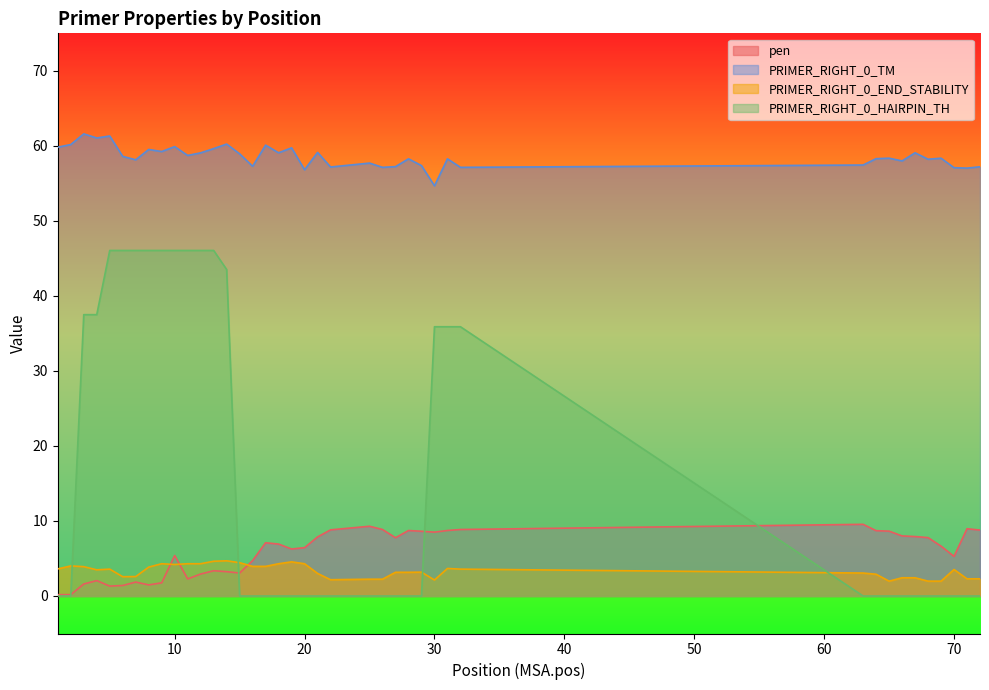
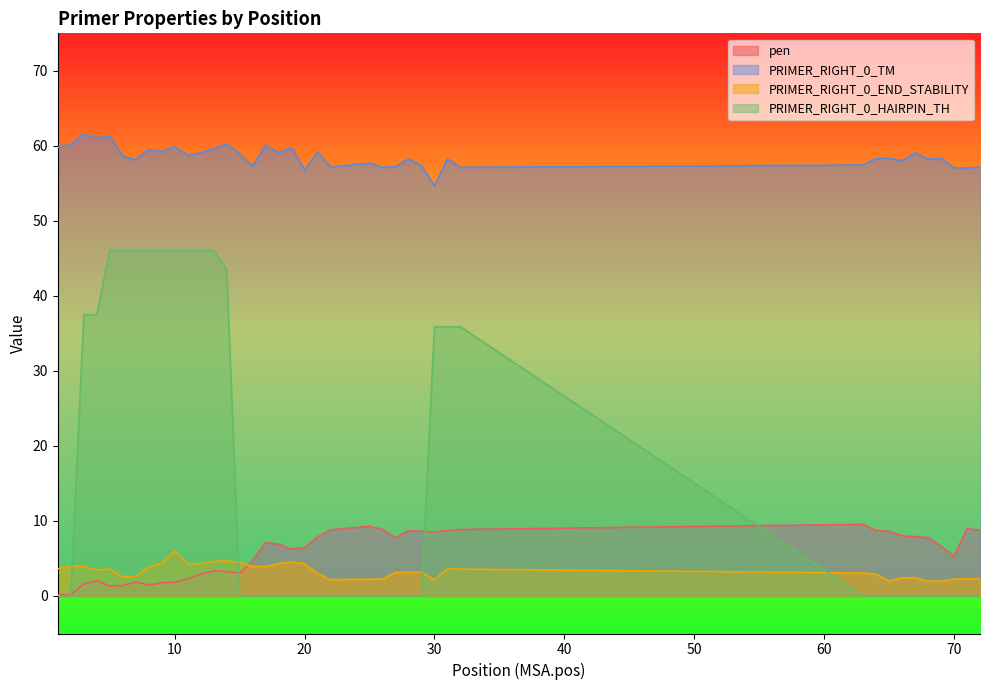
pen, 10: 5 -> 2
PRIMER_RIGHT_0_END_STABILITY, 10: 4 -> 6
PRIMER_RIGHT_0_END_STABILITY, 70: 4 -> 2
